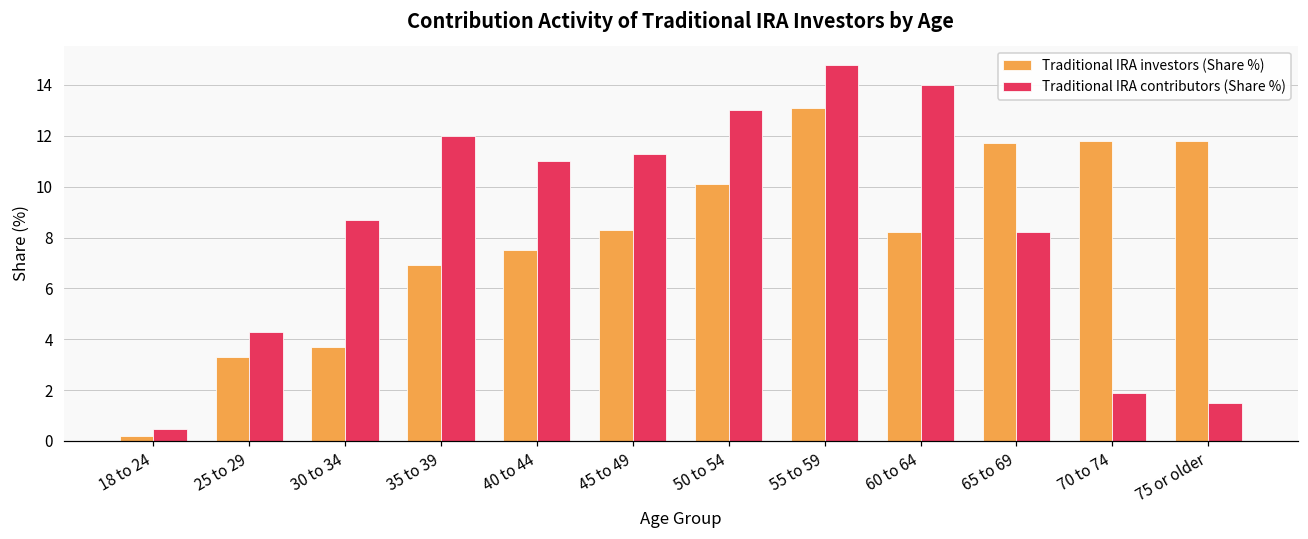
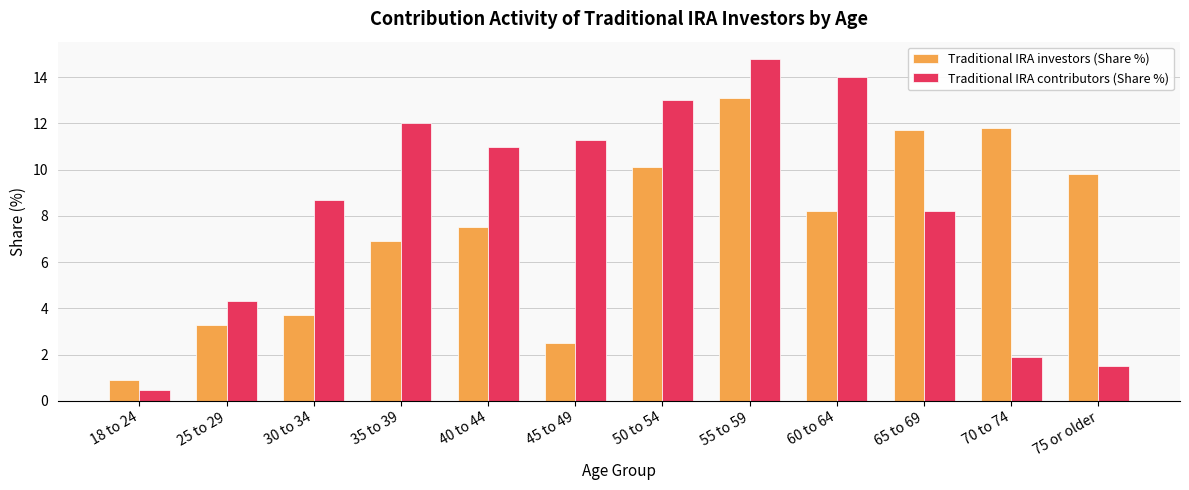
Traditional IRA investors (Share %), 18 to 24: 0.2 -> 0.9
Traditional IRA investors (Share %), 45 to 49: 8.3 -> 2.5
Traditional IRA investors (Share %), 75 or older: 11.8 -> 9.8
